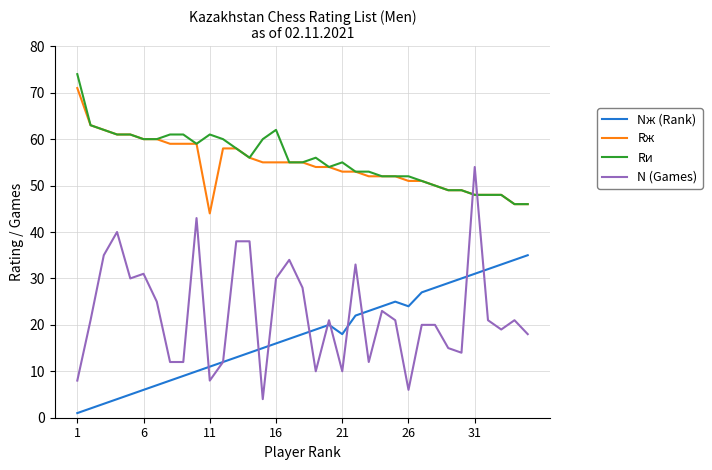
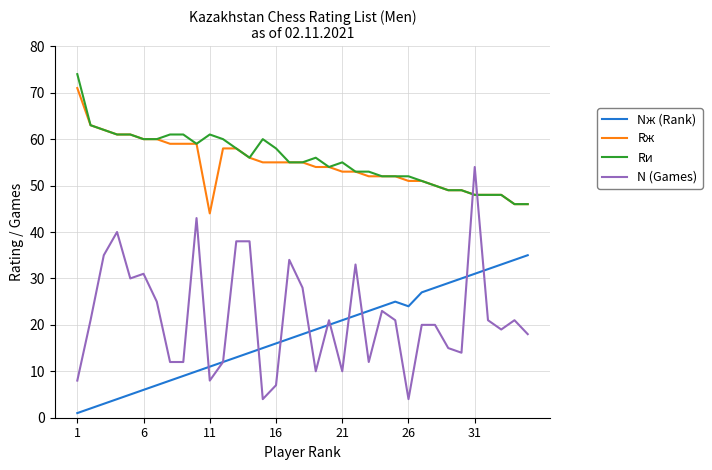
Rи, 16: 62 -> 58
N (Games), 16: 30 -> 7
Nж (Rank), 21: 18 -> 21
N (Games), 26: 6 -> 4
